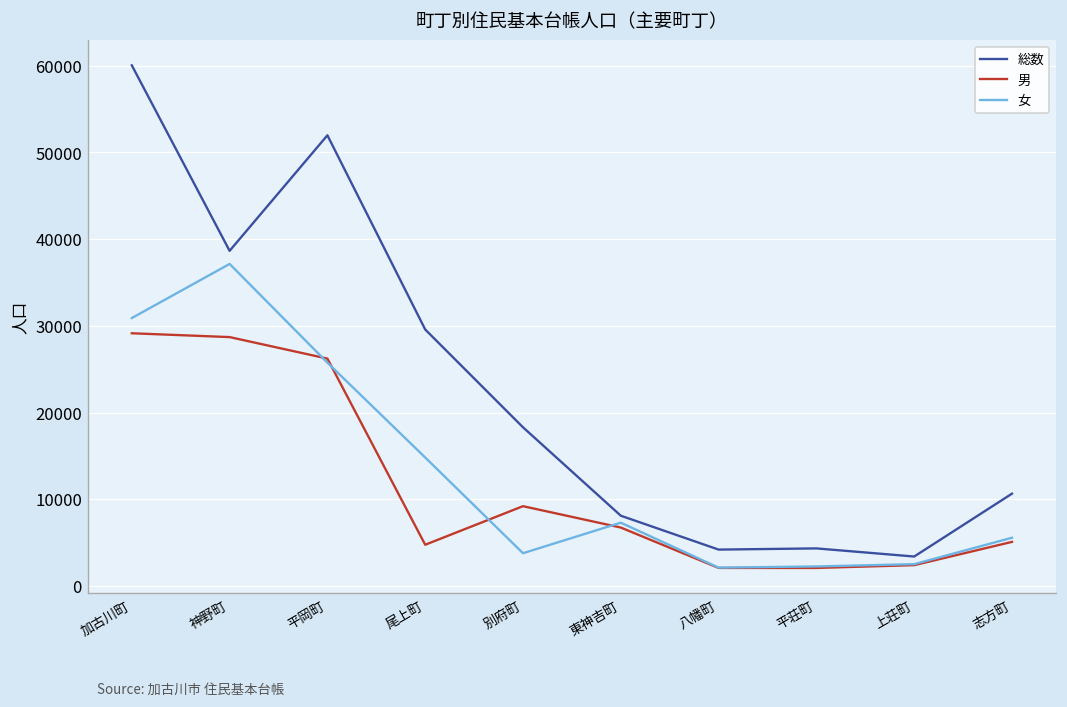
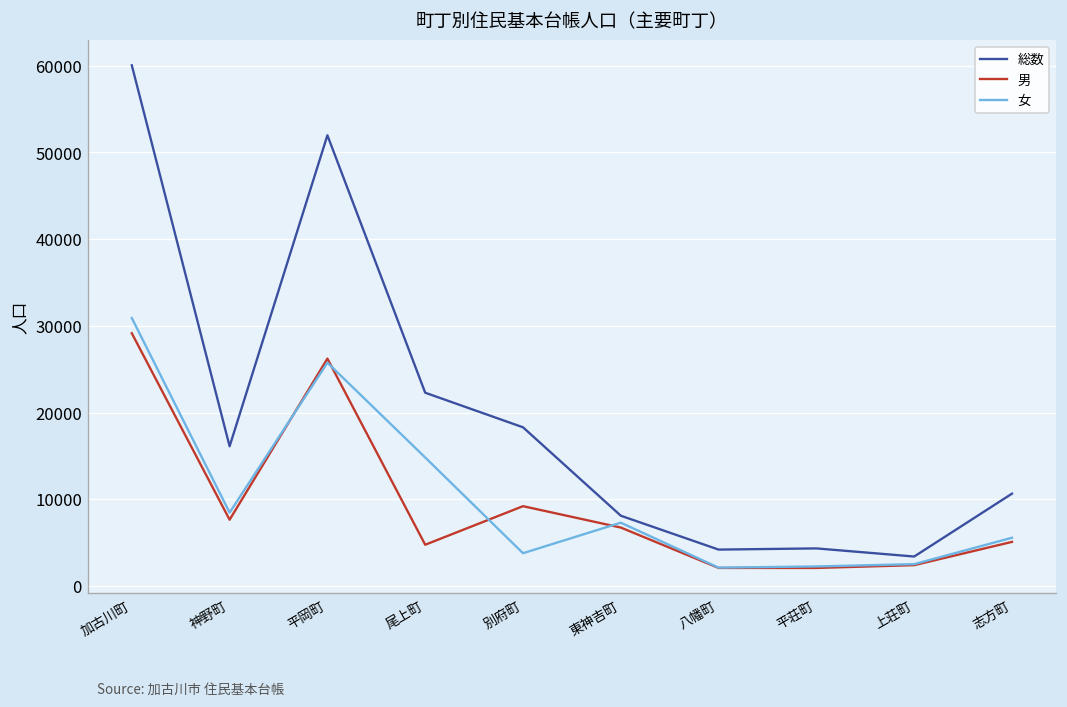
総数, 神野町: 39000 -> 16000
男, 神野町: 29000 -> 8000
女, 神野町: 37000 -> 8000
総数, 尾上町: 30000 -> 22000
